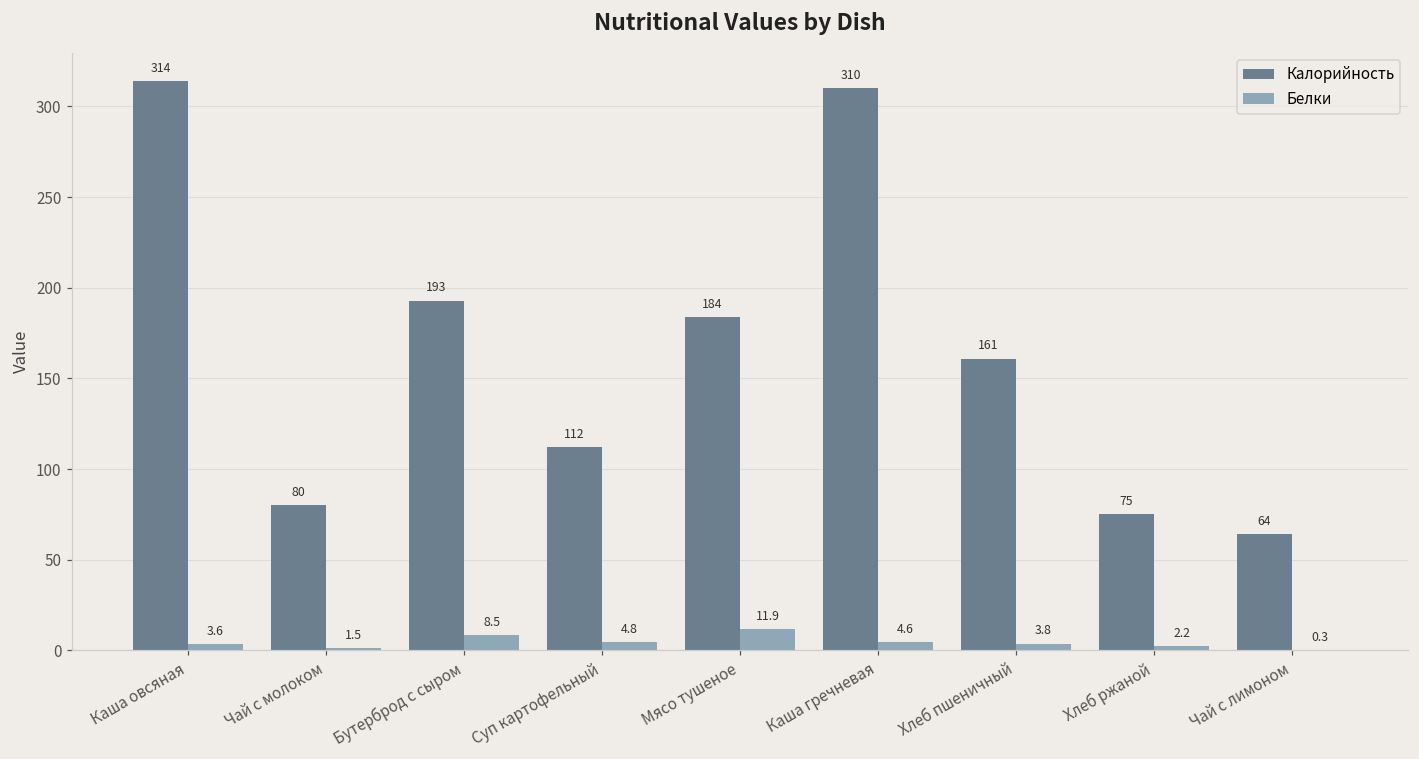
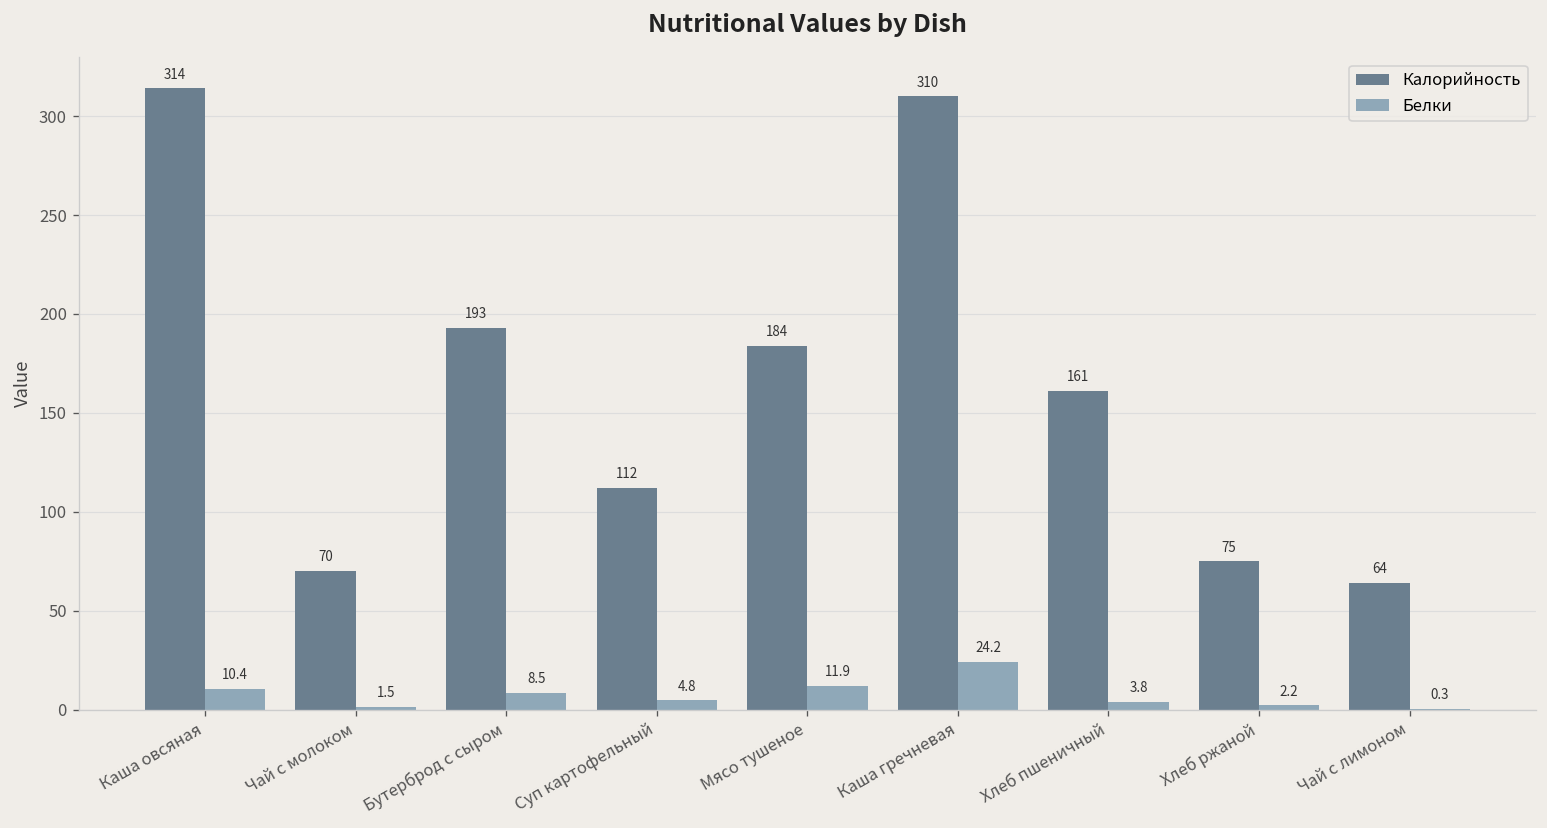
Белки, Каша овсяная: 3.6 -> 10.4
Калорийность, Чай с молоком: 80 -> 70
Белки, Каша гречневая: 4.6 -> 24.2
